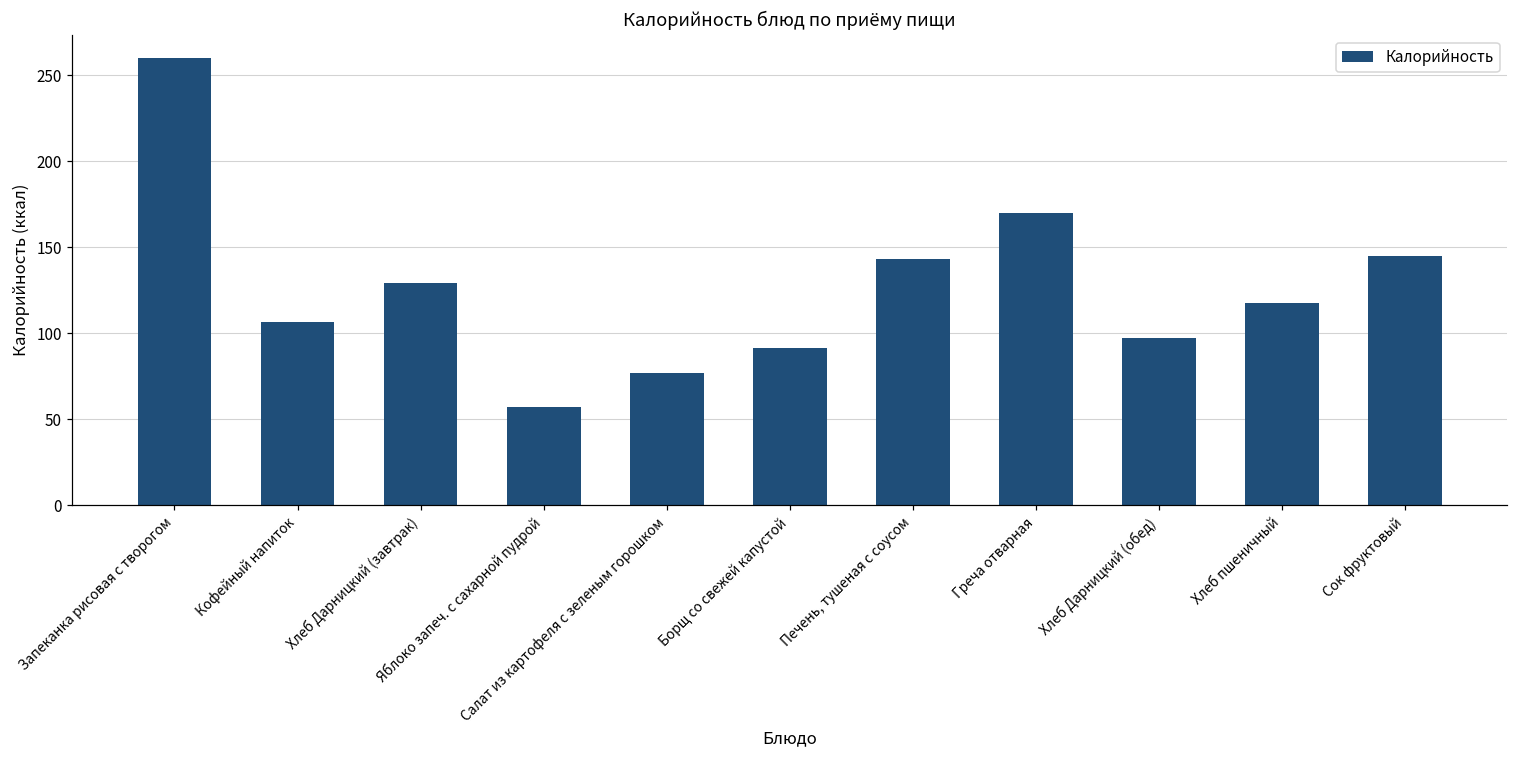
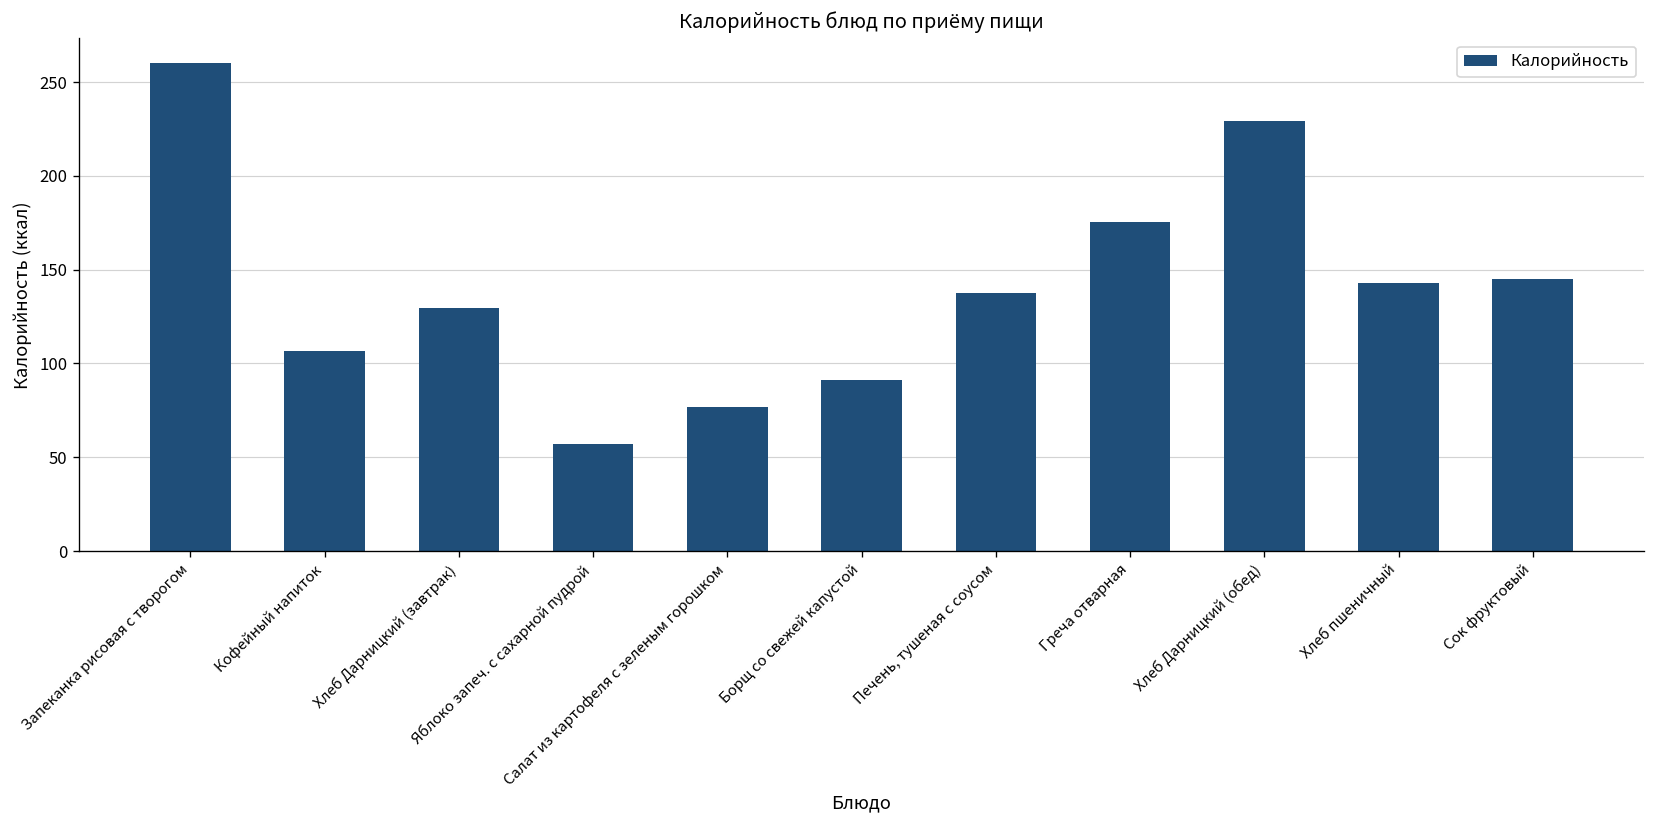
Печень, тушеная с соусом: 143 -> 137
Греча отварная: 170 -> 175
Хлеб Дарницкий (обед): 97 -> 229
Хлеб пшеничный: 118 -> 143
